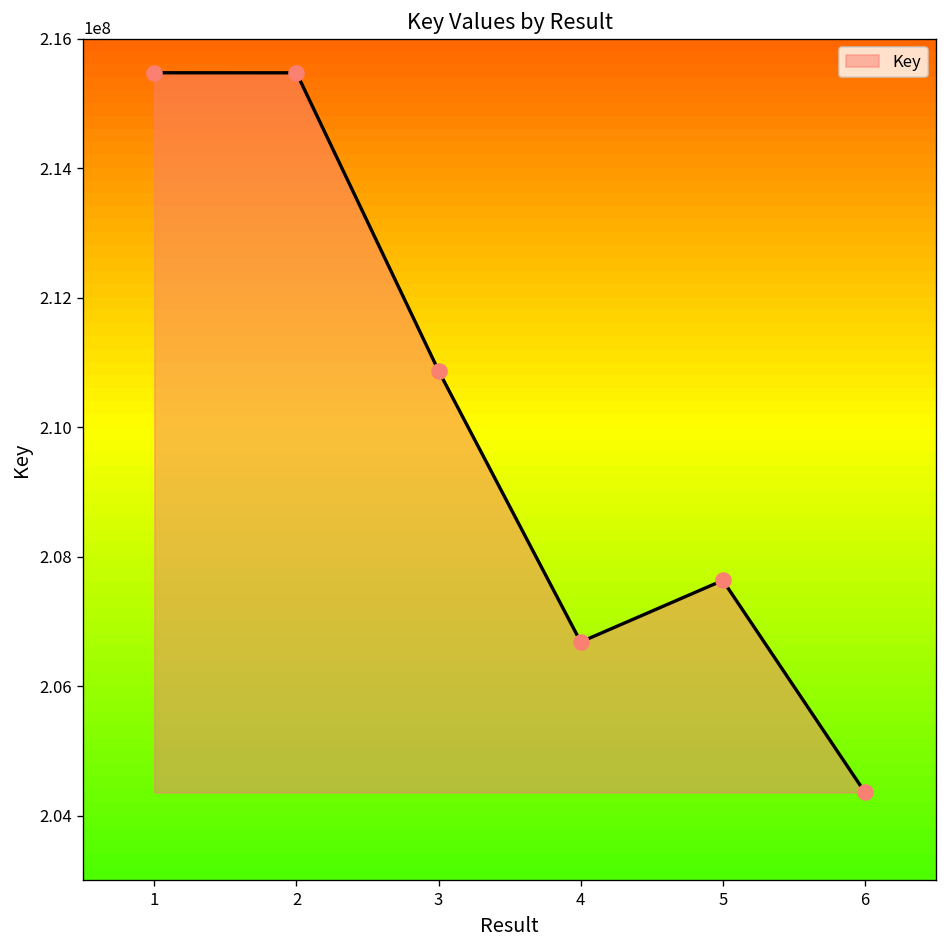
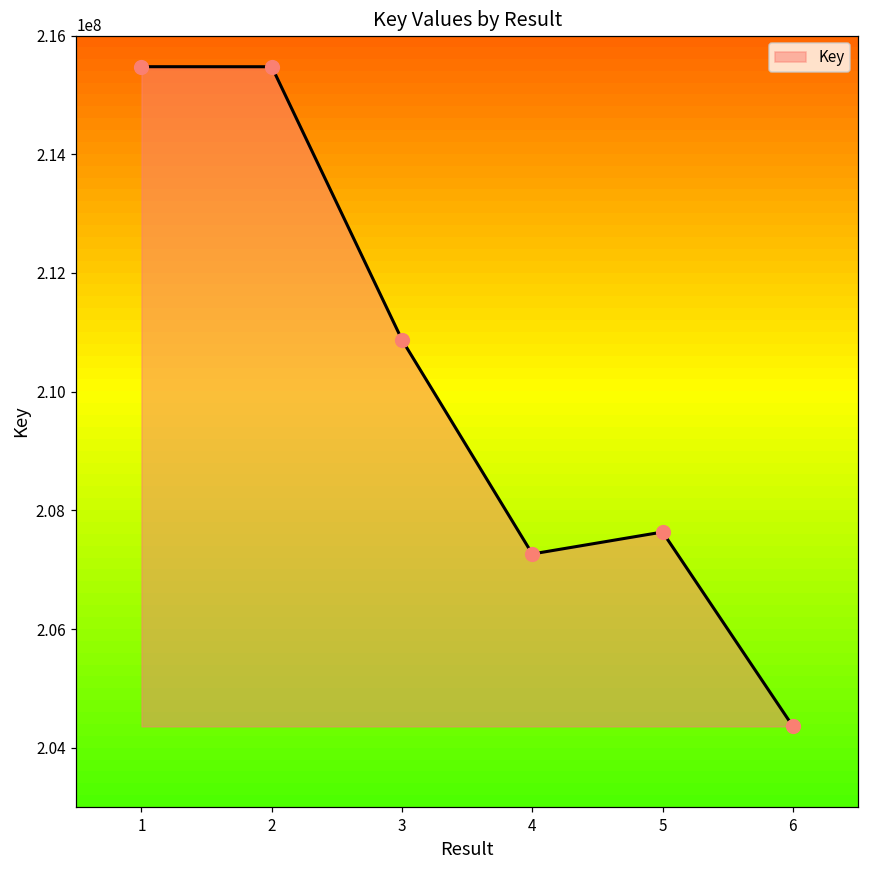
4: 206700000 -> 207300000
